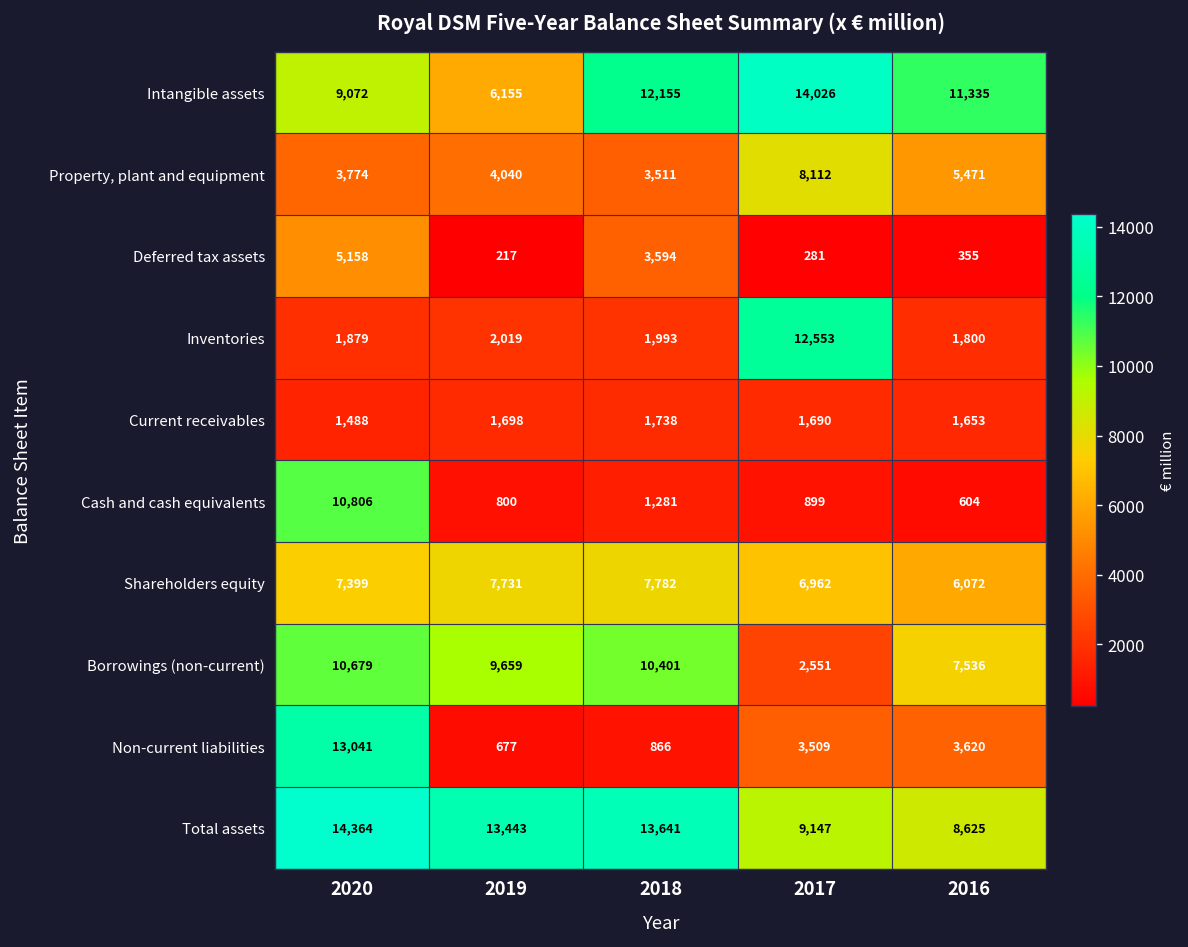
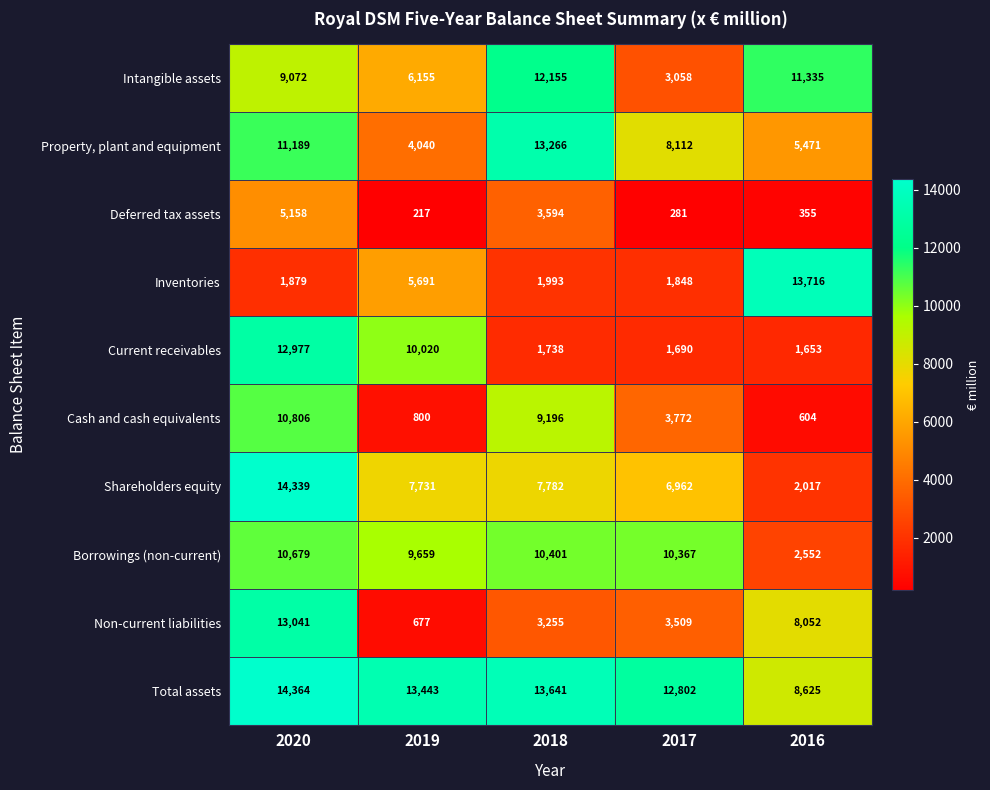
Intangible assets, 2017: 14,026 -> 3,058
Property, plant and equipment, 2020: 3,774 -> 11,189
Property, plant and equipment, 2018: 3,511 -> 13,266
Inventories, 2019: 2,019 -> 5,691
Inventories, 2017: 12,553 -> 1,848
Inventories, 2016: 1,800 -> 13,716
Current receivables, 2020: 1,488 -> 12,977
Current receivables, 2019: 1,698 -> 10,020
Cash and cash equivalents, 2018: 1,281 -> 9,196
Cash and cash equivalents, 2017: 899 -> 3,772
Shareholders equity, 2020: 7,399 -> 14,339
Shareholders equity, 2016: 6,072 -> 2,017
Borrowings (non-current), 2017: 2,551 -> 10,367
Borrowings (non-current), 2016: 7,536 -> 2,552
Non-current liabilities, 2018: 866 -> 3,255
Non-current liabilities, 2016: 3,620 -> 8,052
Total assets, 2017: 9,147 -> 12,802
